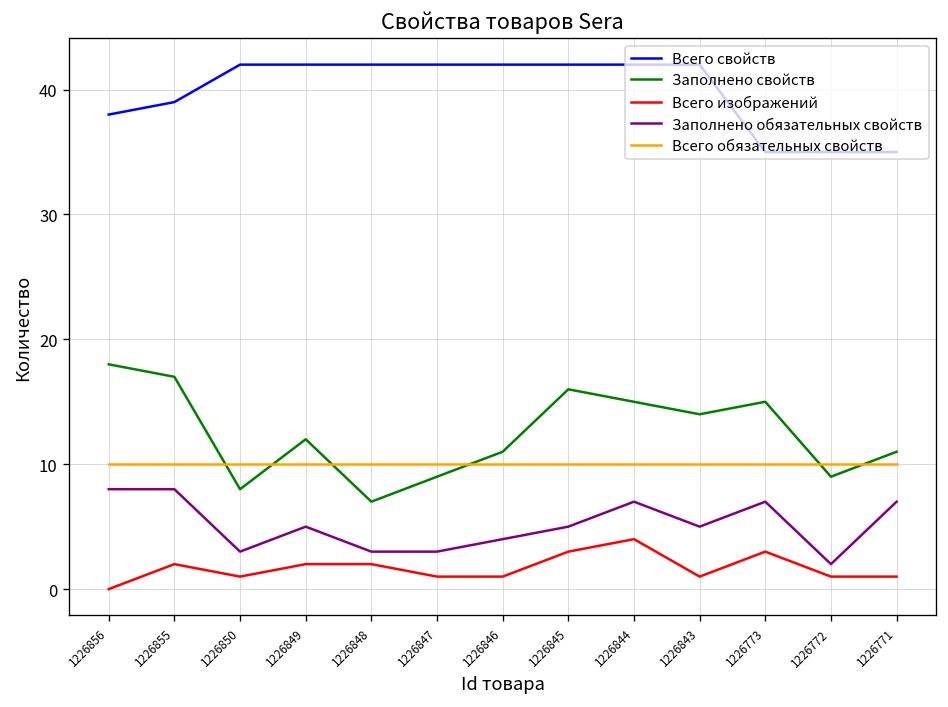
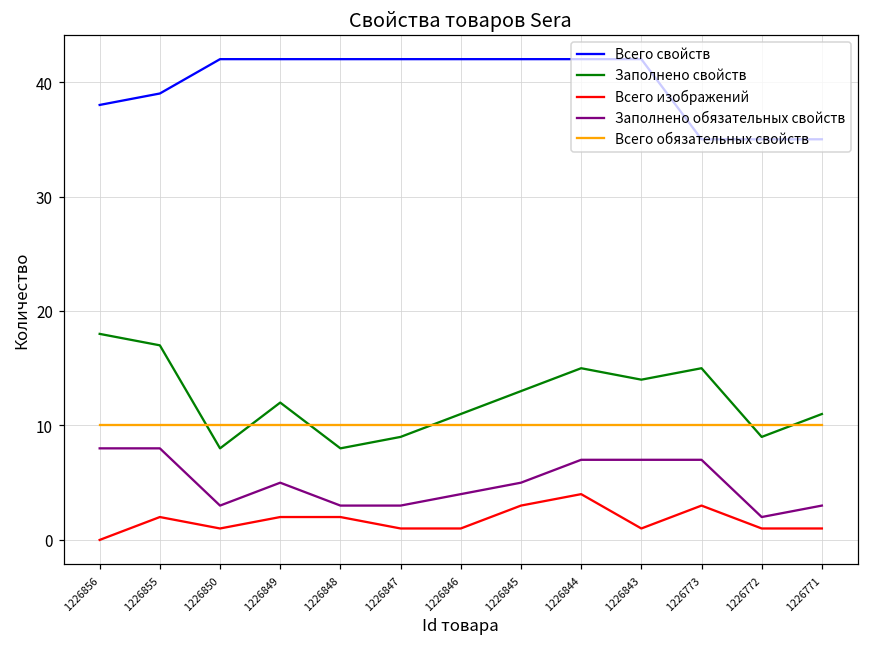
Заполнено свойств, 1226848: 7 -> 8
Заполнено свойств, 1226845: 16 -> 13
Заполнено обязательных свойств, 1226843: 5 -> 7
Заполнено обязательных свойств, 1226771: 7 -> 3
